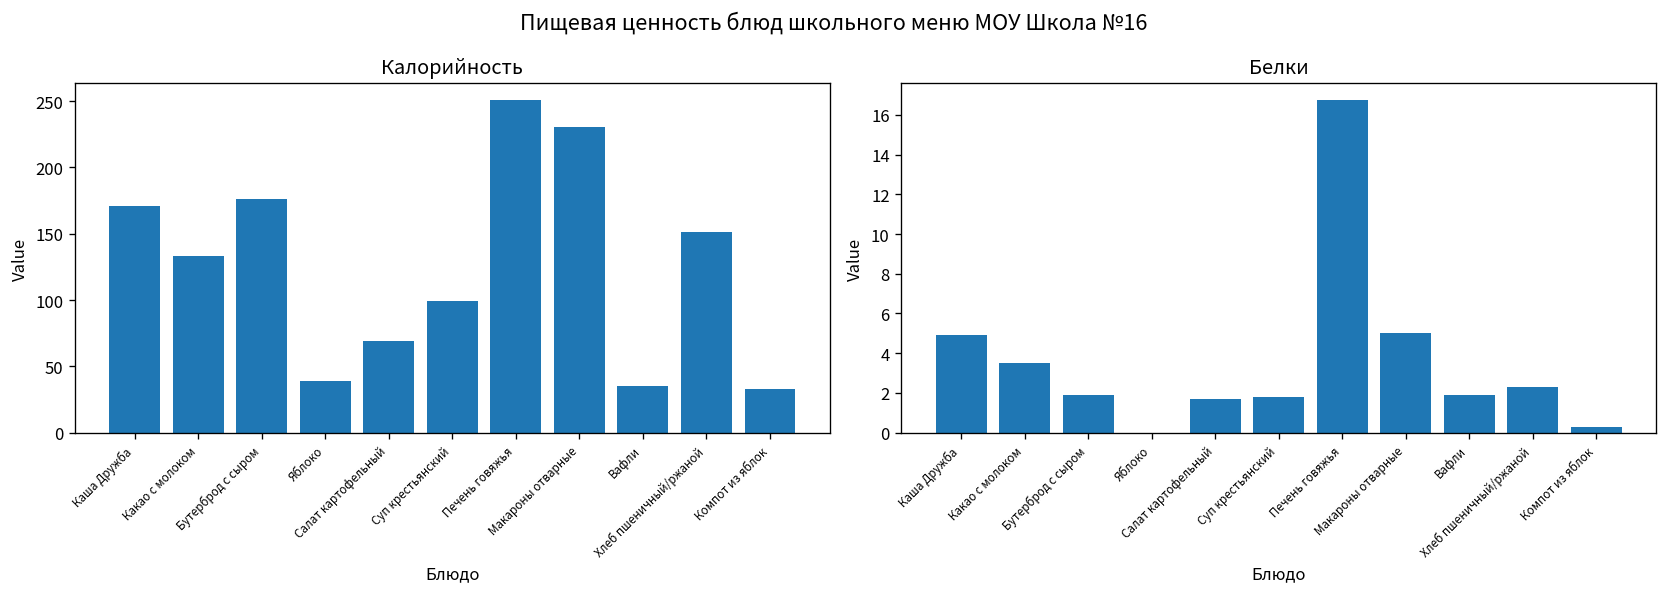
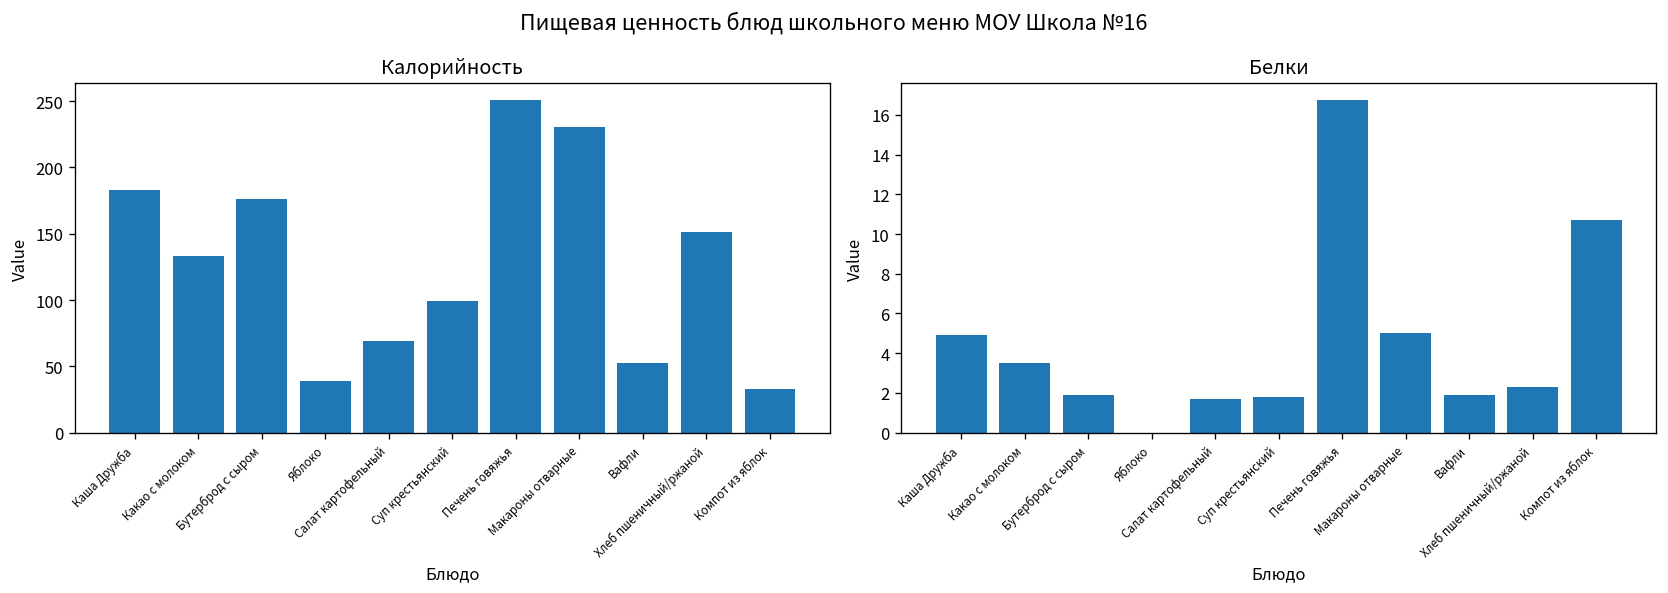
Калорийность, Каша Дружба: 171 -> 183
Калорийность, Вафли: 35 -> 53
Белки, Компот из яблок: 0.3 -> 10.7
